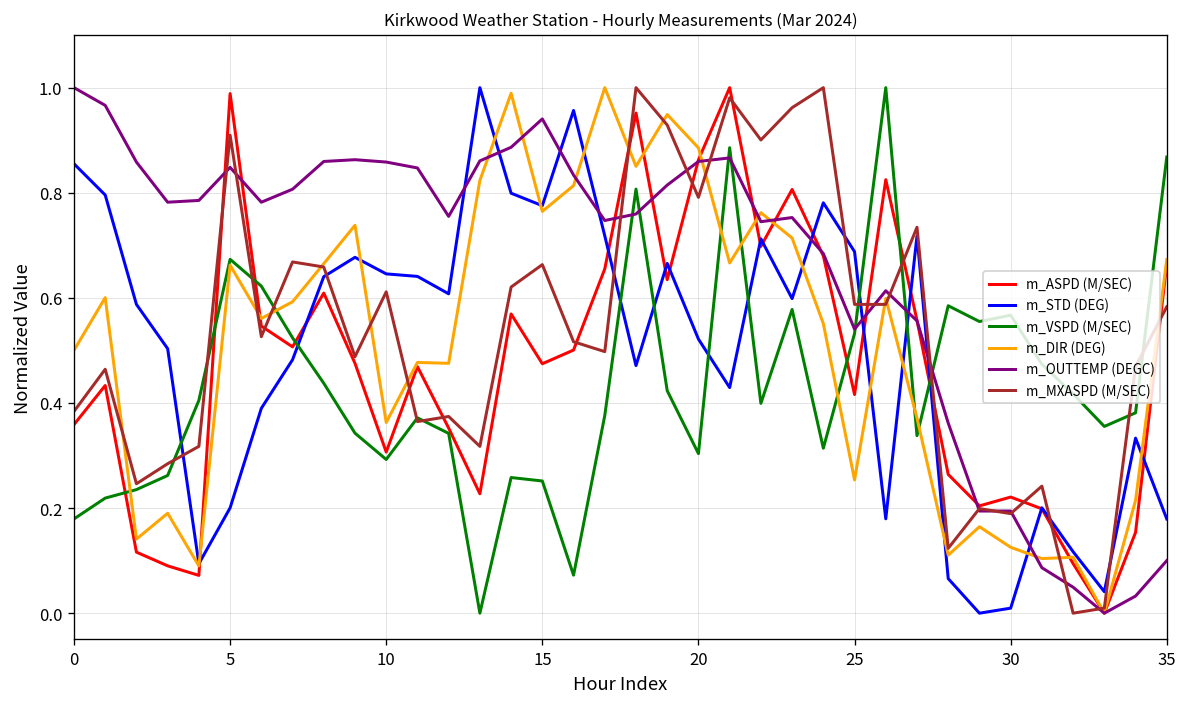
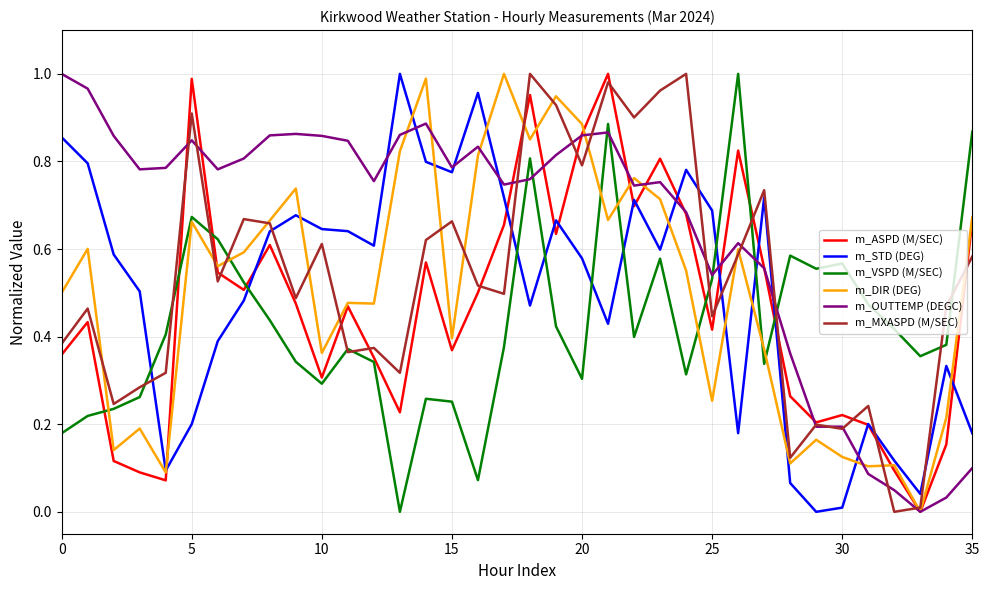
m_ASPD (M/SEC), 15: 0.47 -> 0.37
m_DIR (DEG), 15: 0.76 -> 0.40
m_OUTTEMP (DEGC), 15: 0.94 -> 0.79
m_STD (DEG), 20: 0.52 -> 0.58
m_MXASPD (M/SEC), 25: 0.59 -> 0.45
